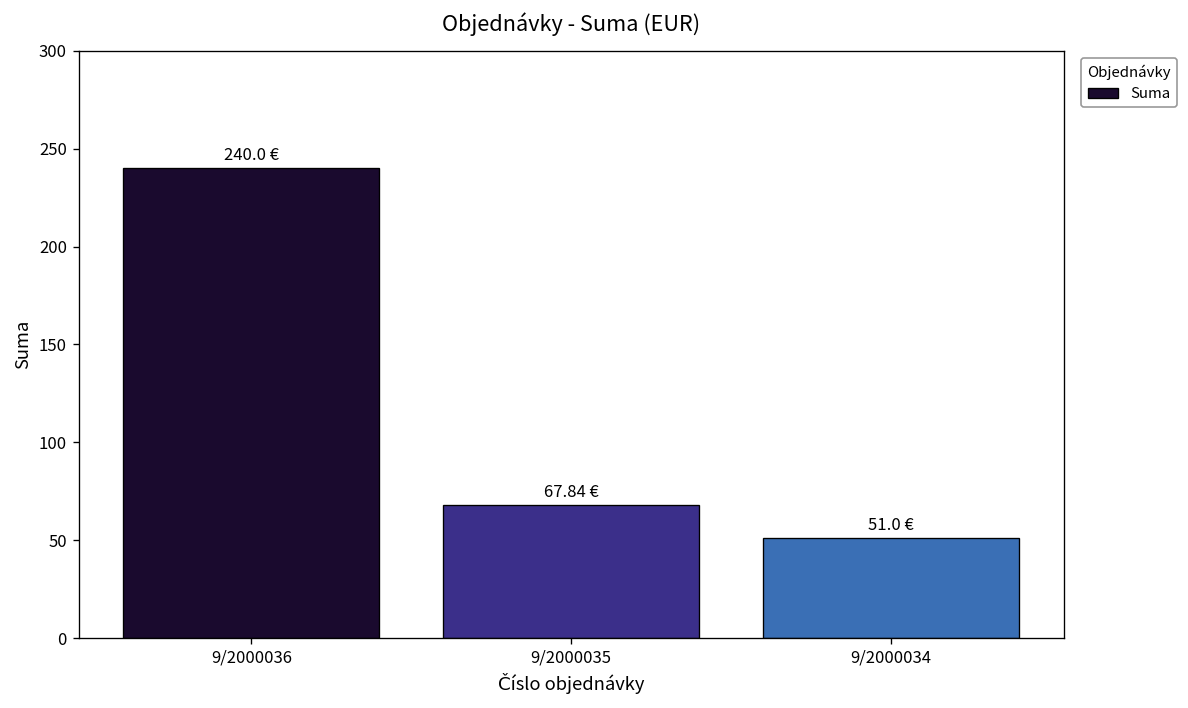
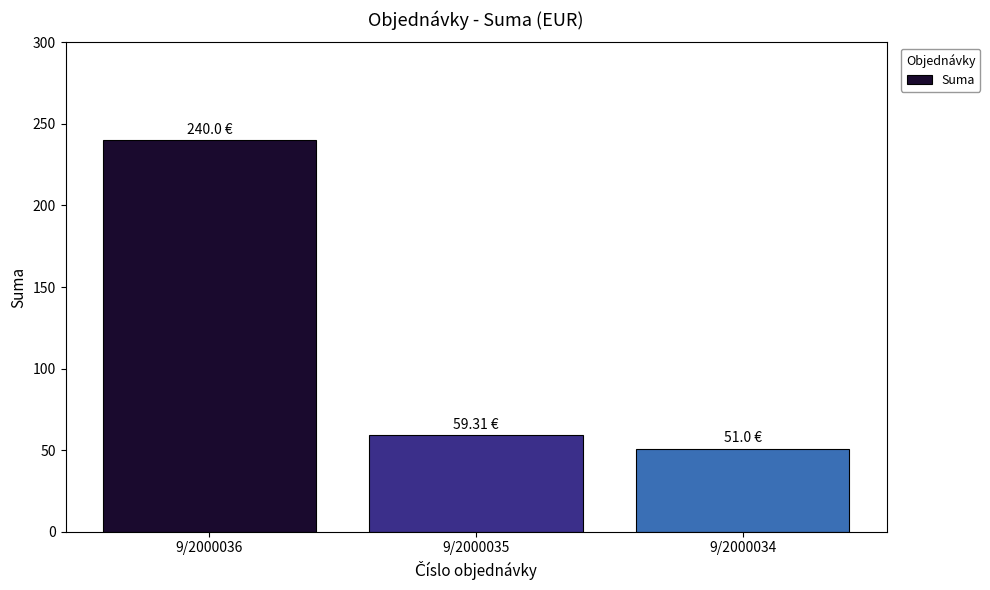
9/2000035: 67.84 -> 59.31
